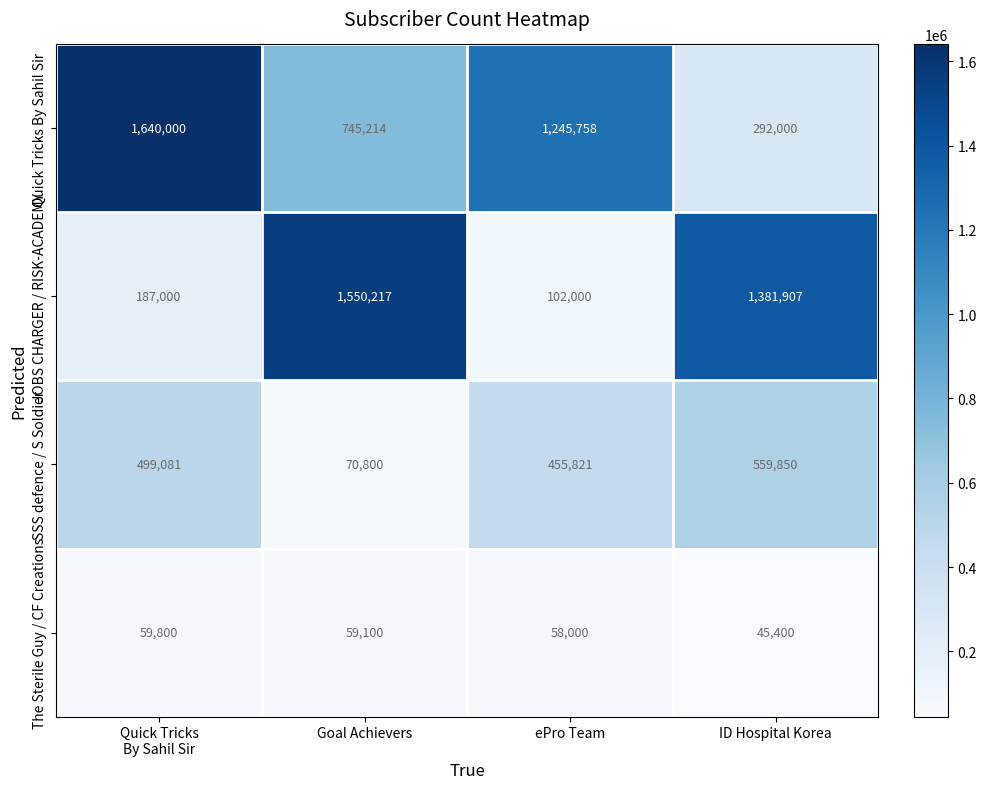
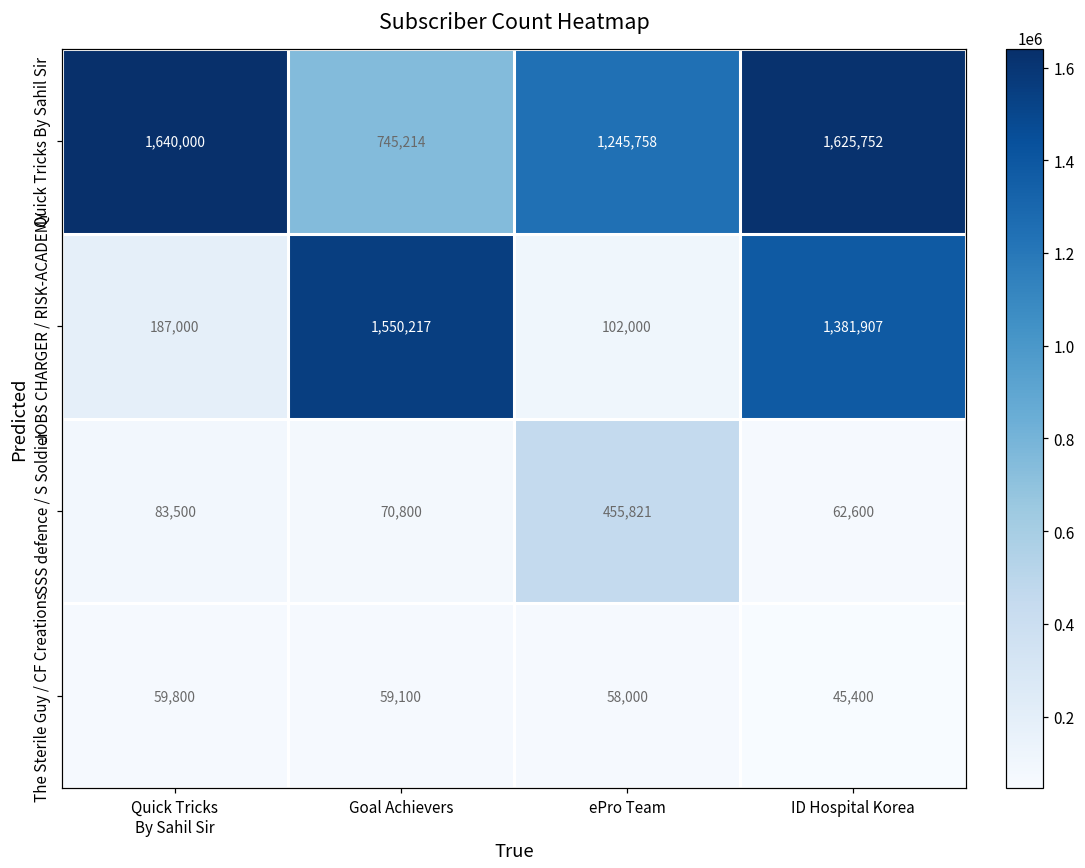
Quick Tricks By Sahil Sir, ID Hospital Korea: 292,000 -> 1,625,752
SSS defence / S Soldier, Quick Tricks By Sahil Sir: 499,081 -> 83,500
SSS defence / S Soldier, ID Hospital Korea: 559,850 -> 62,600
